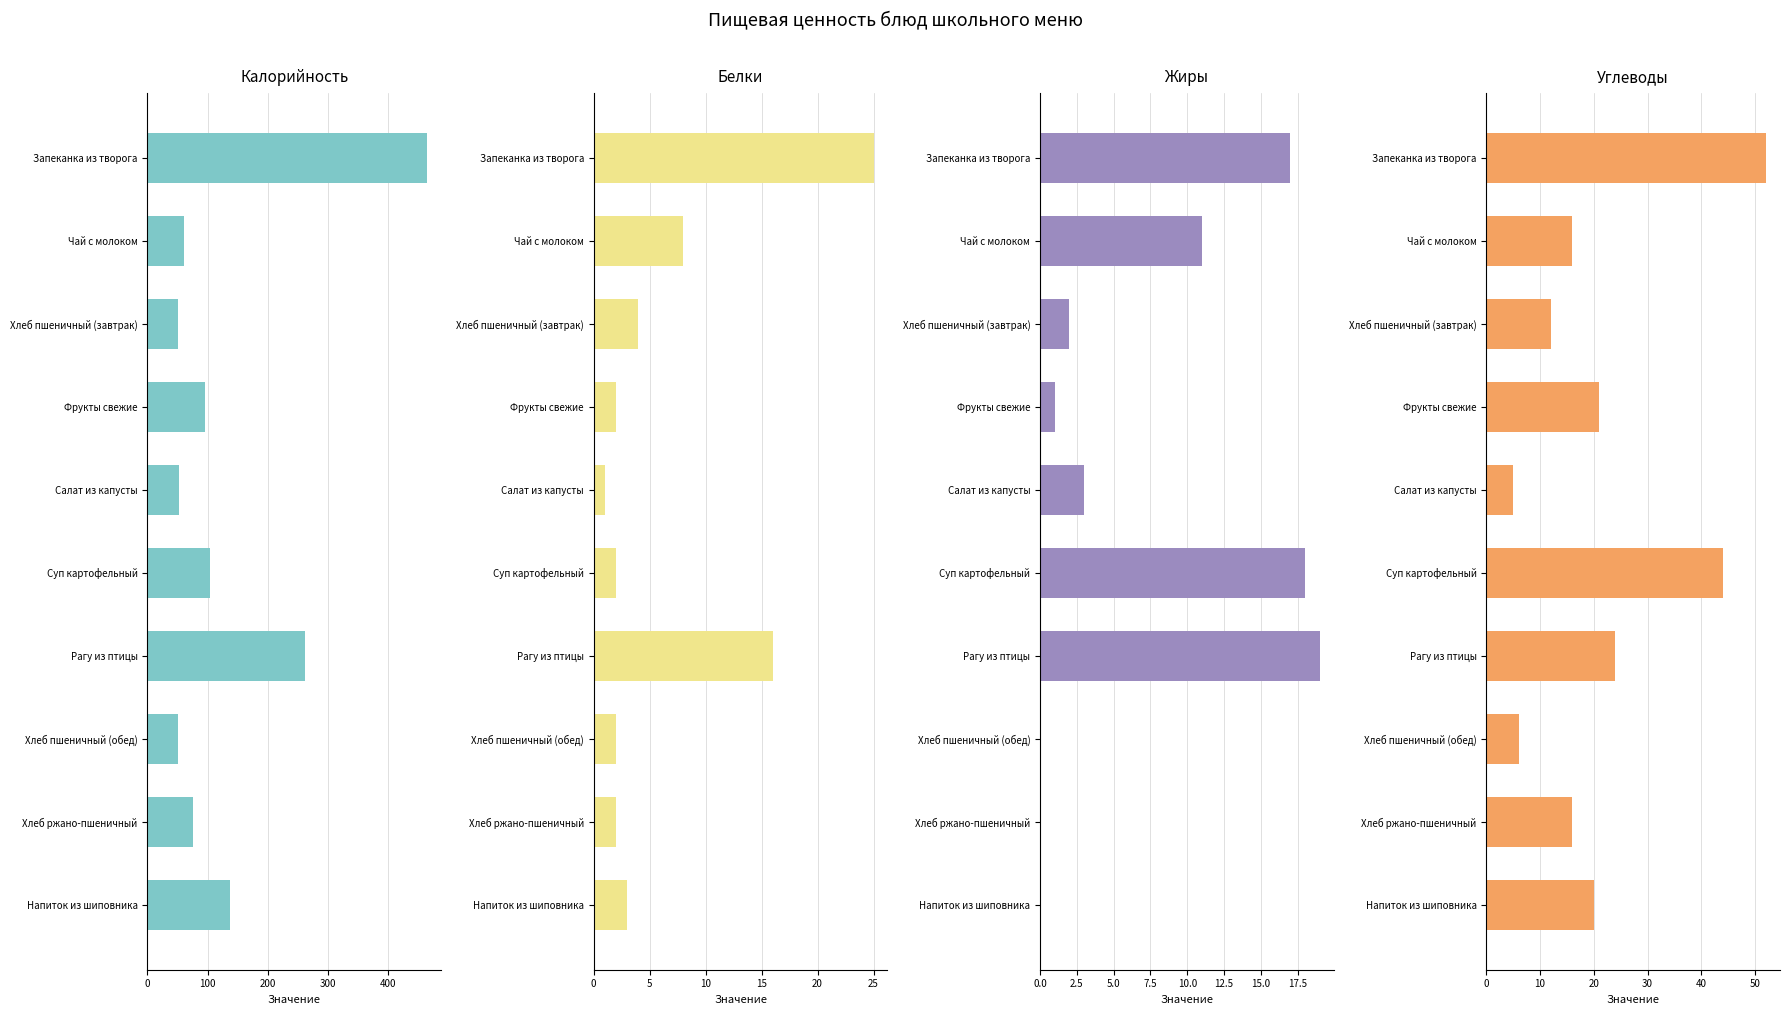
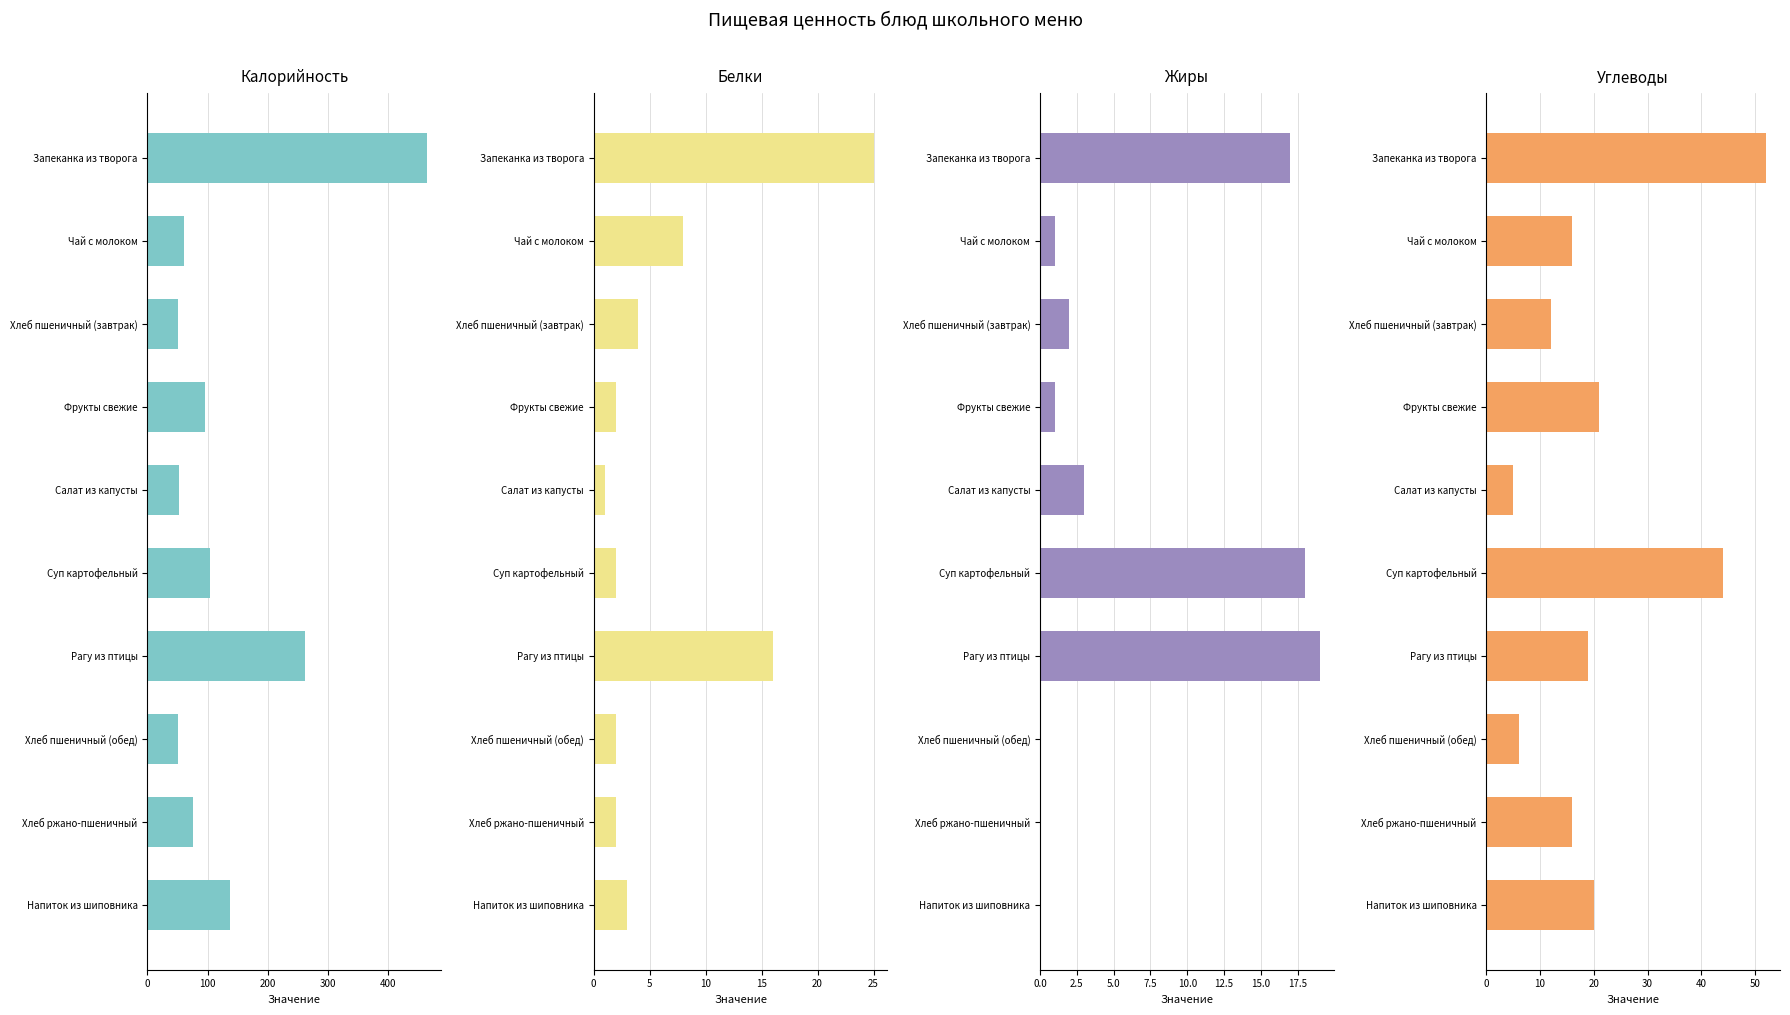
Жиры, Чай с молоком: 11 -> 1
Углеводы, Рагу из птицы: 24 -> 19
